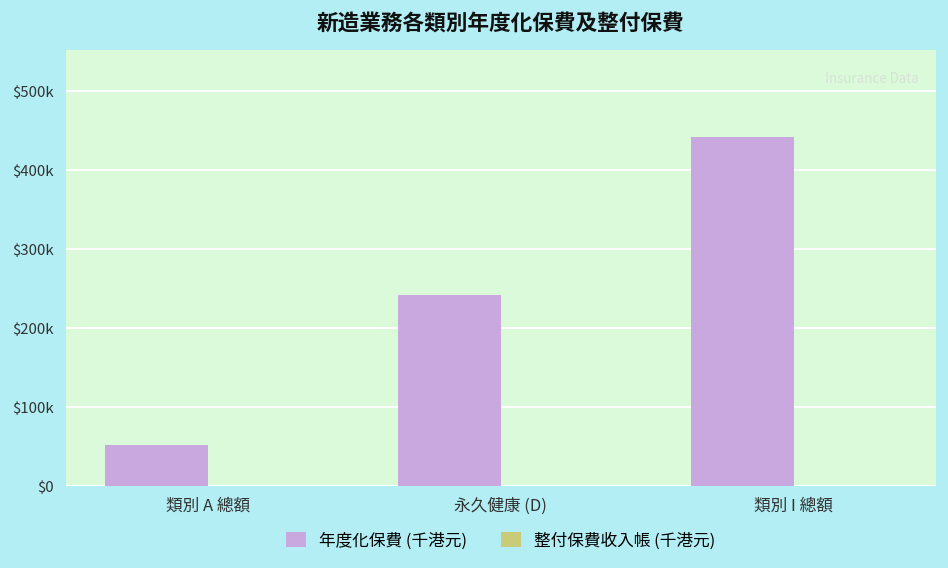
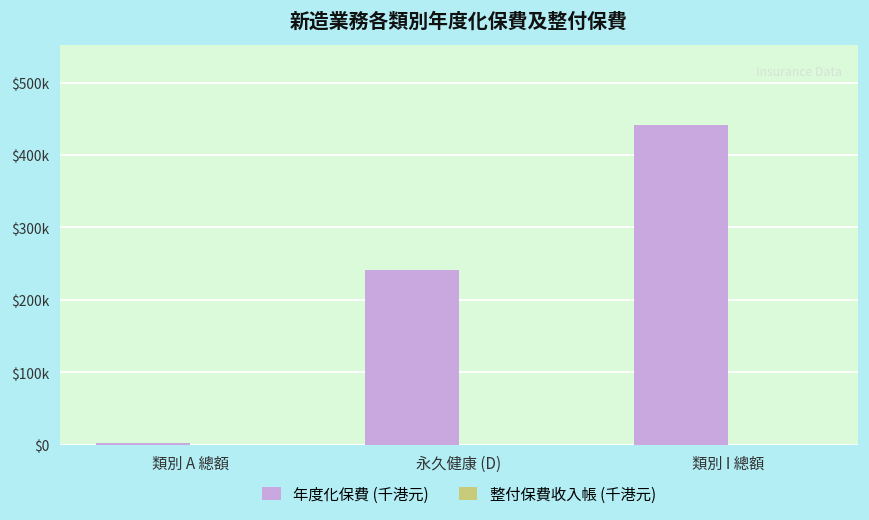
年度化保費 (千港元), 類別 A 總額: $50000 -> $0
